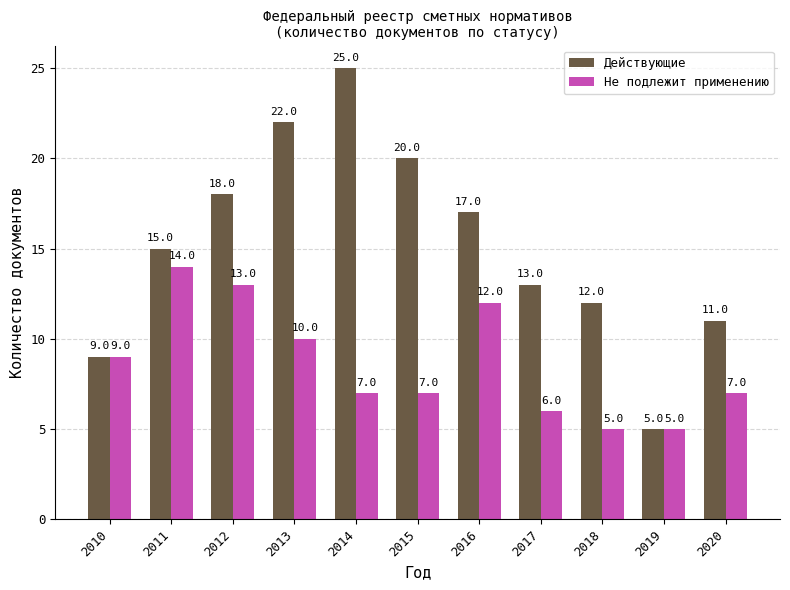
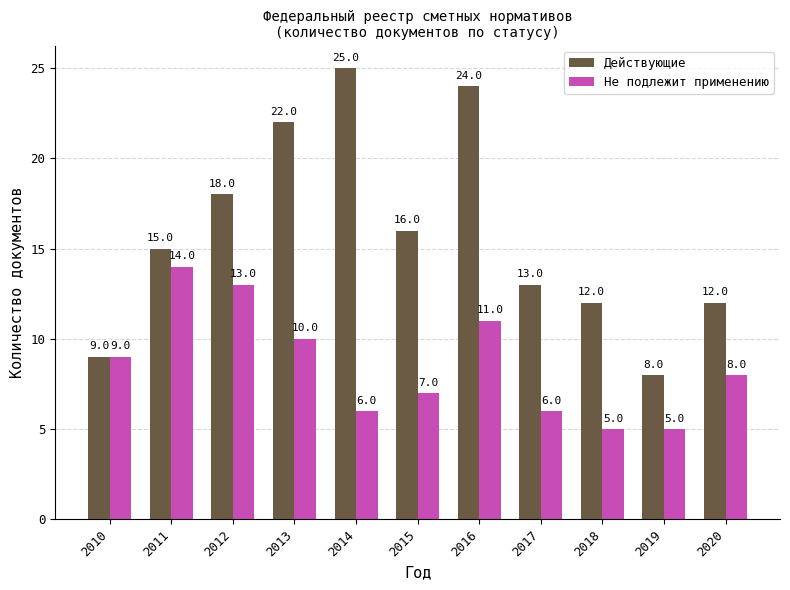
Не подлежит применению, 2014: 7.0 -> 6.0
Действующие, 2015: 20.0 -> 16.0
Действующие, 2016: 17.0 -> 24.0
Не подлежит применению, 2016: 12.0 -> 11.0
Действующие, 2019: 5.0 -> 8.0
Действующие, 2020: 11.0 -> 12.0
Не подлежит применению, 2020: 7.0 -> 8.0
